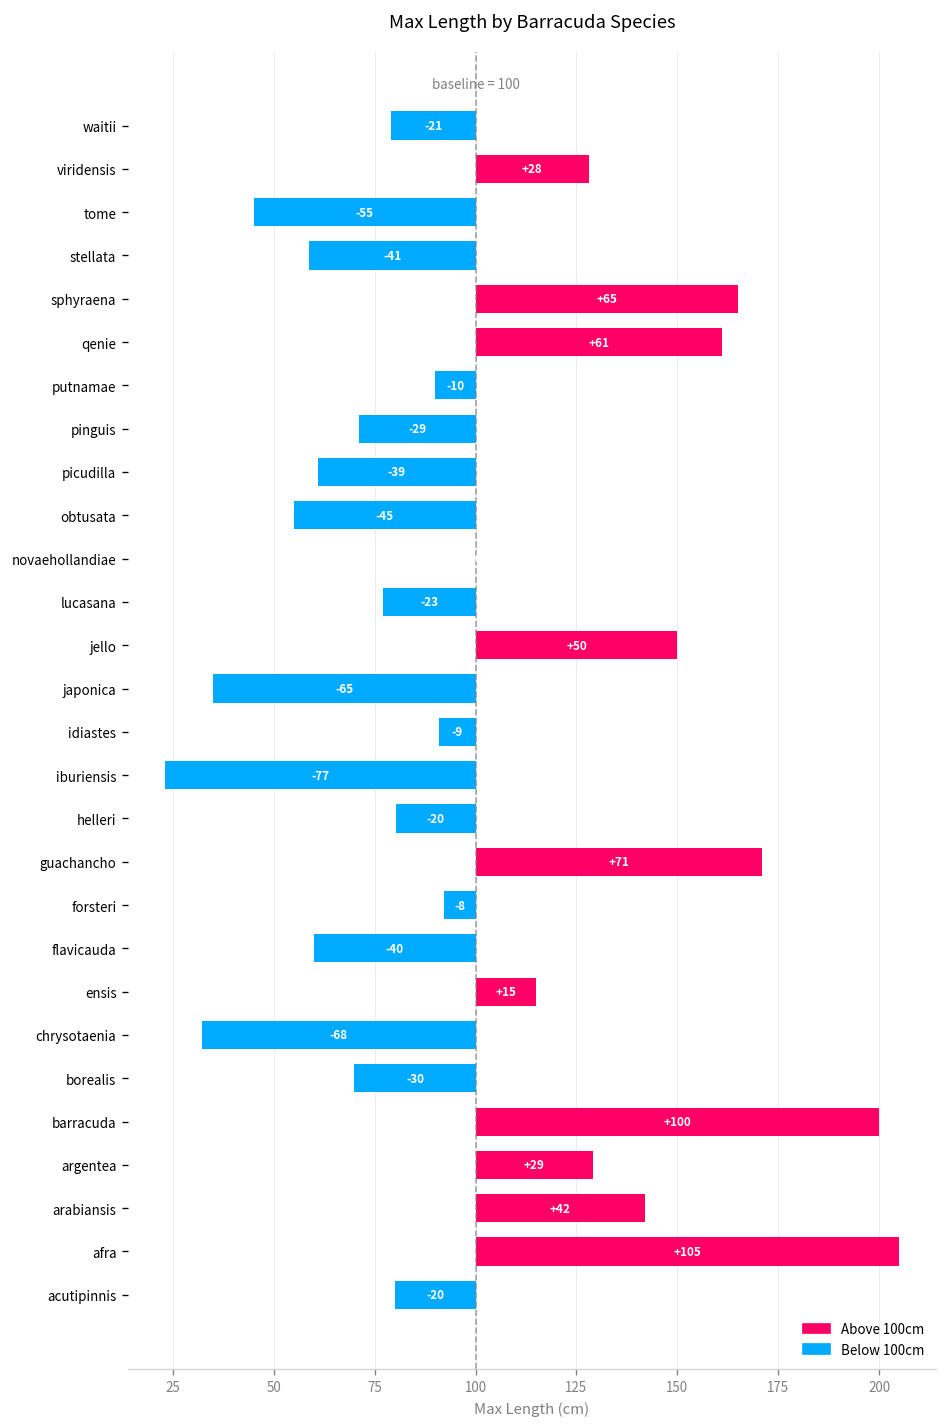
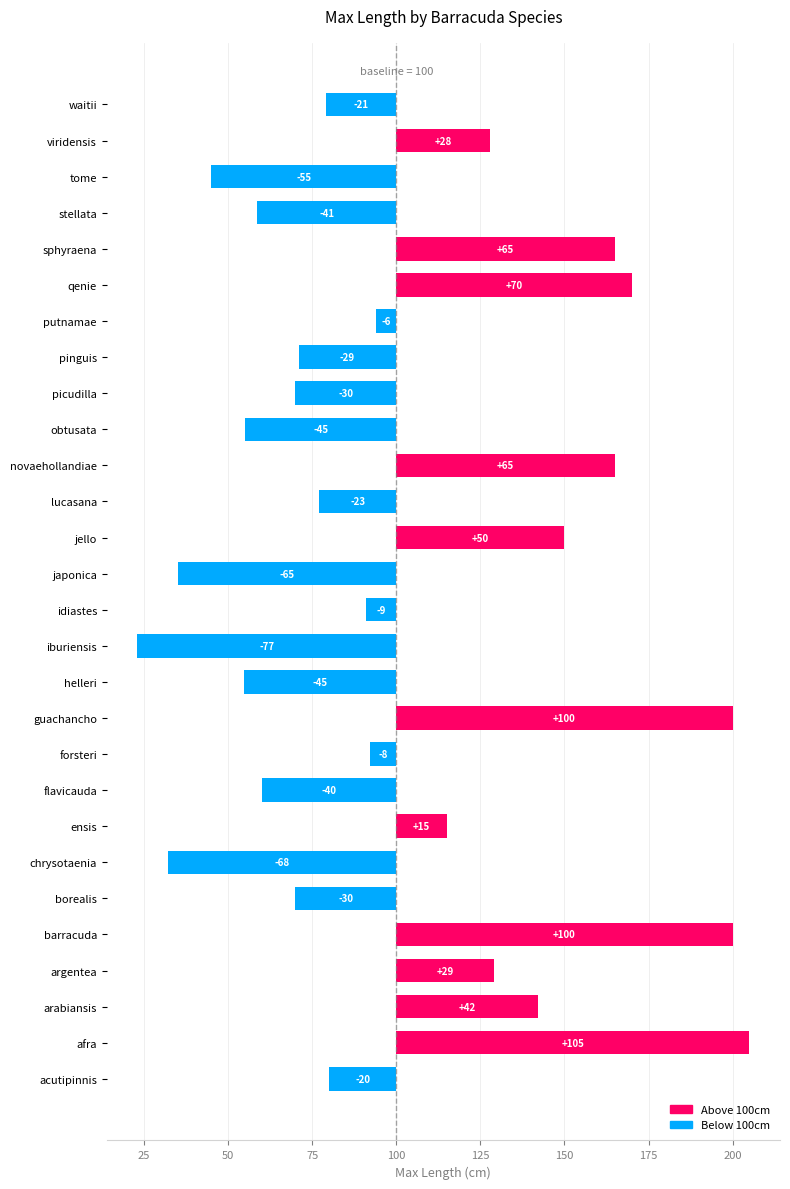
qenie: +61 -> +70
putnamae: -10 -> -6
picudilla: -39 -> -30
novaehollandiae: 100 -> 165
helleri: -20 -> -45
guachancho: +71 -> +100
